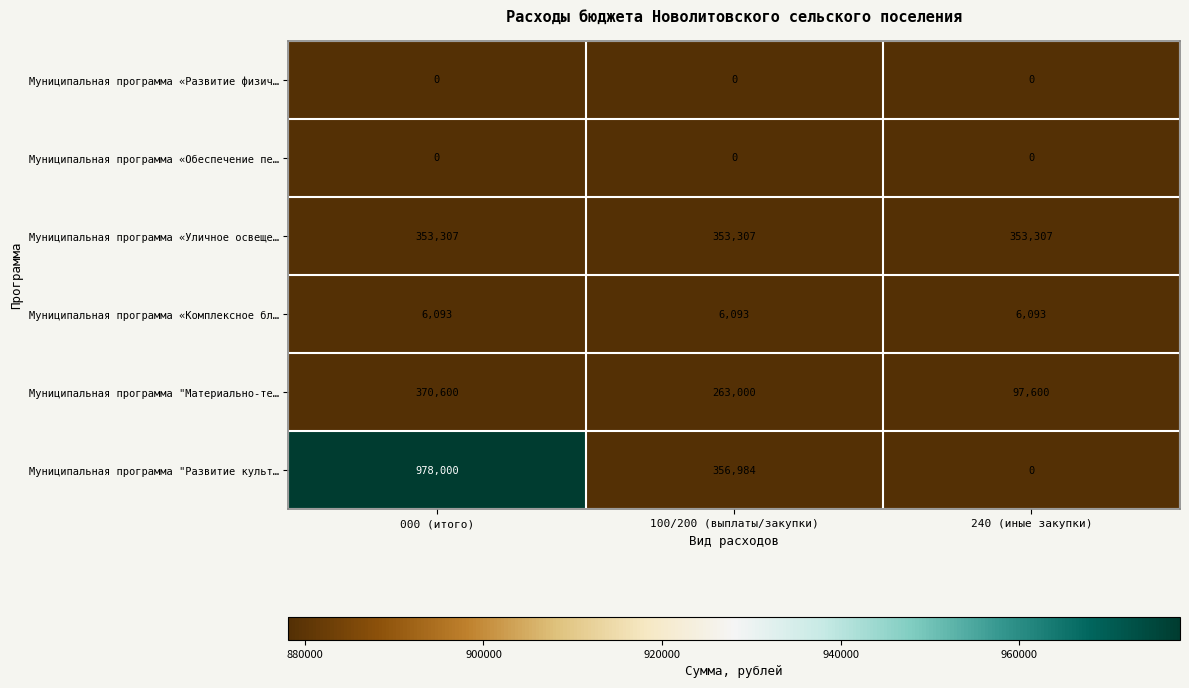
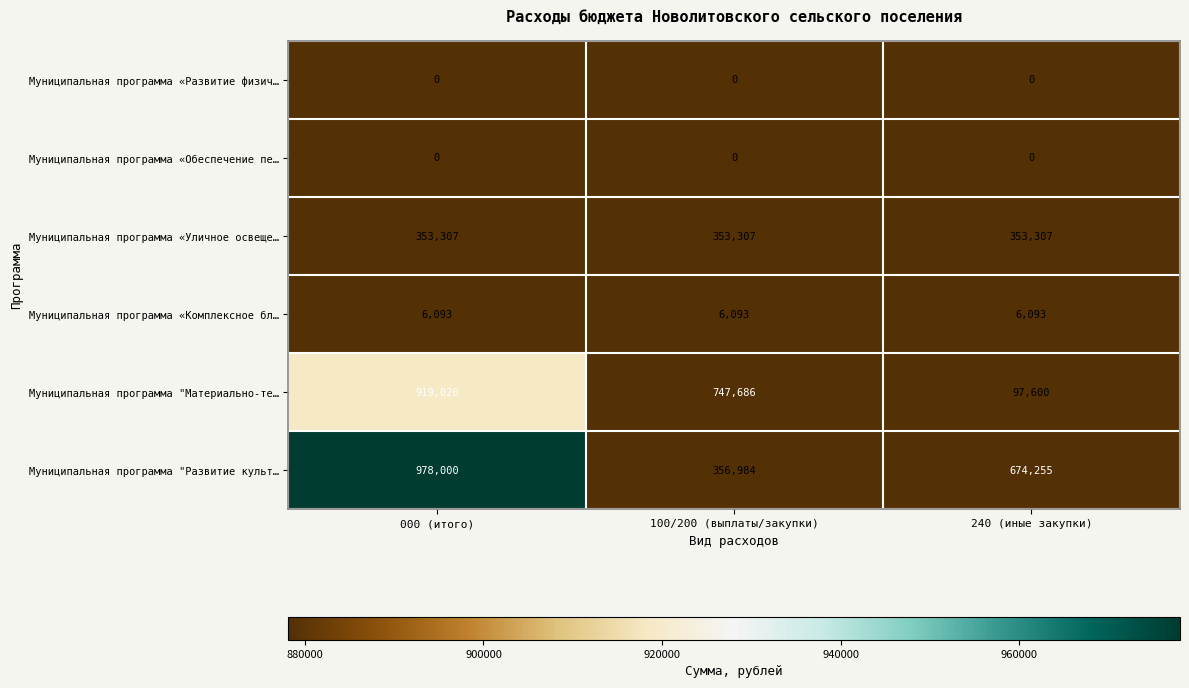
Муниципальная программа "Материально-те…, 000 (итого): 370,600 -> 919,020
Муниципальная программа "Материально-те…, 100/200 (выплаты/закупки): 263,000 -> 747,686
Муниципальная программа "Развитие культ…, 240 (иные закупки): 0 -> 674,255
